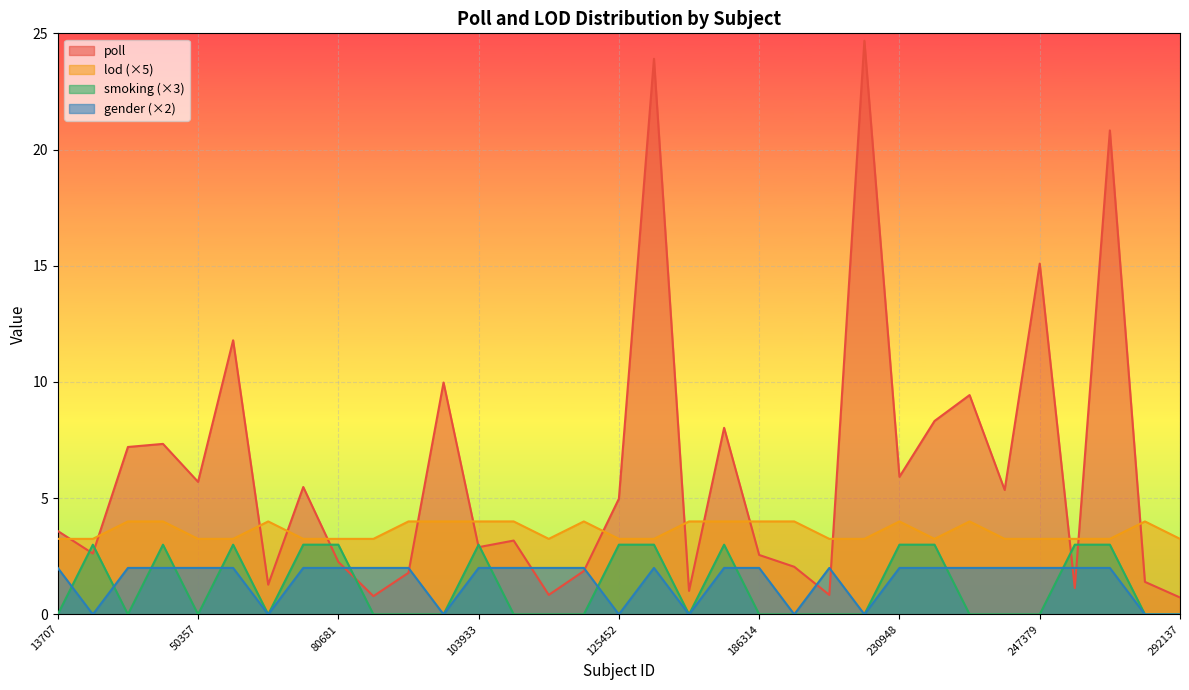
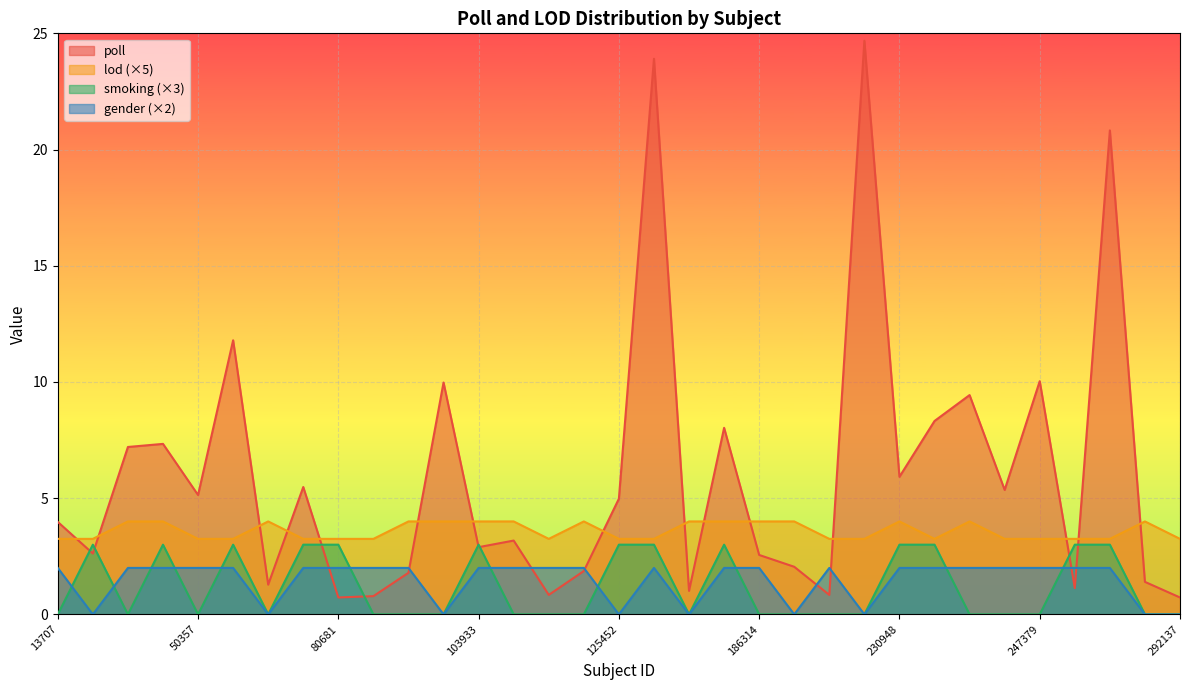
poll, 13707: 3.6 -> 4.0
poll, 50357: 5.7 -> 5.1
poll, 80681: 2.3 -> 0.7
poll, 247379: 15.1 -> 10.0
